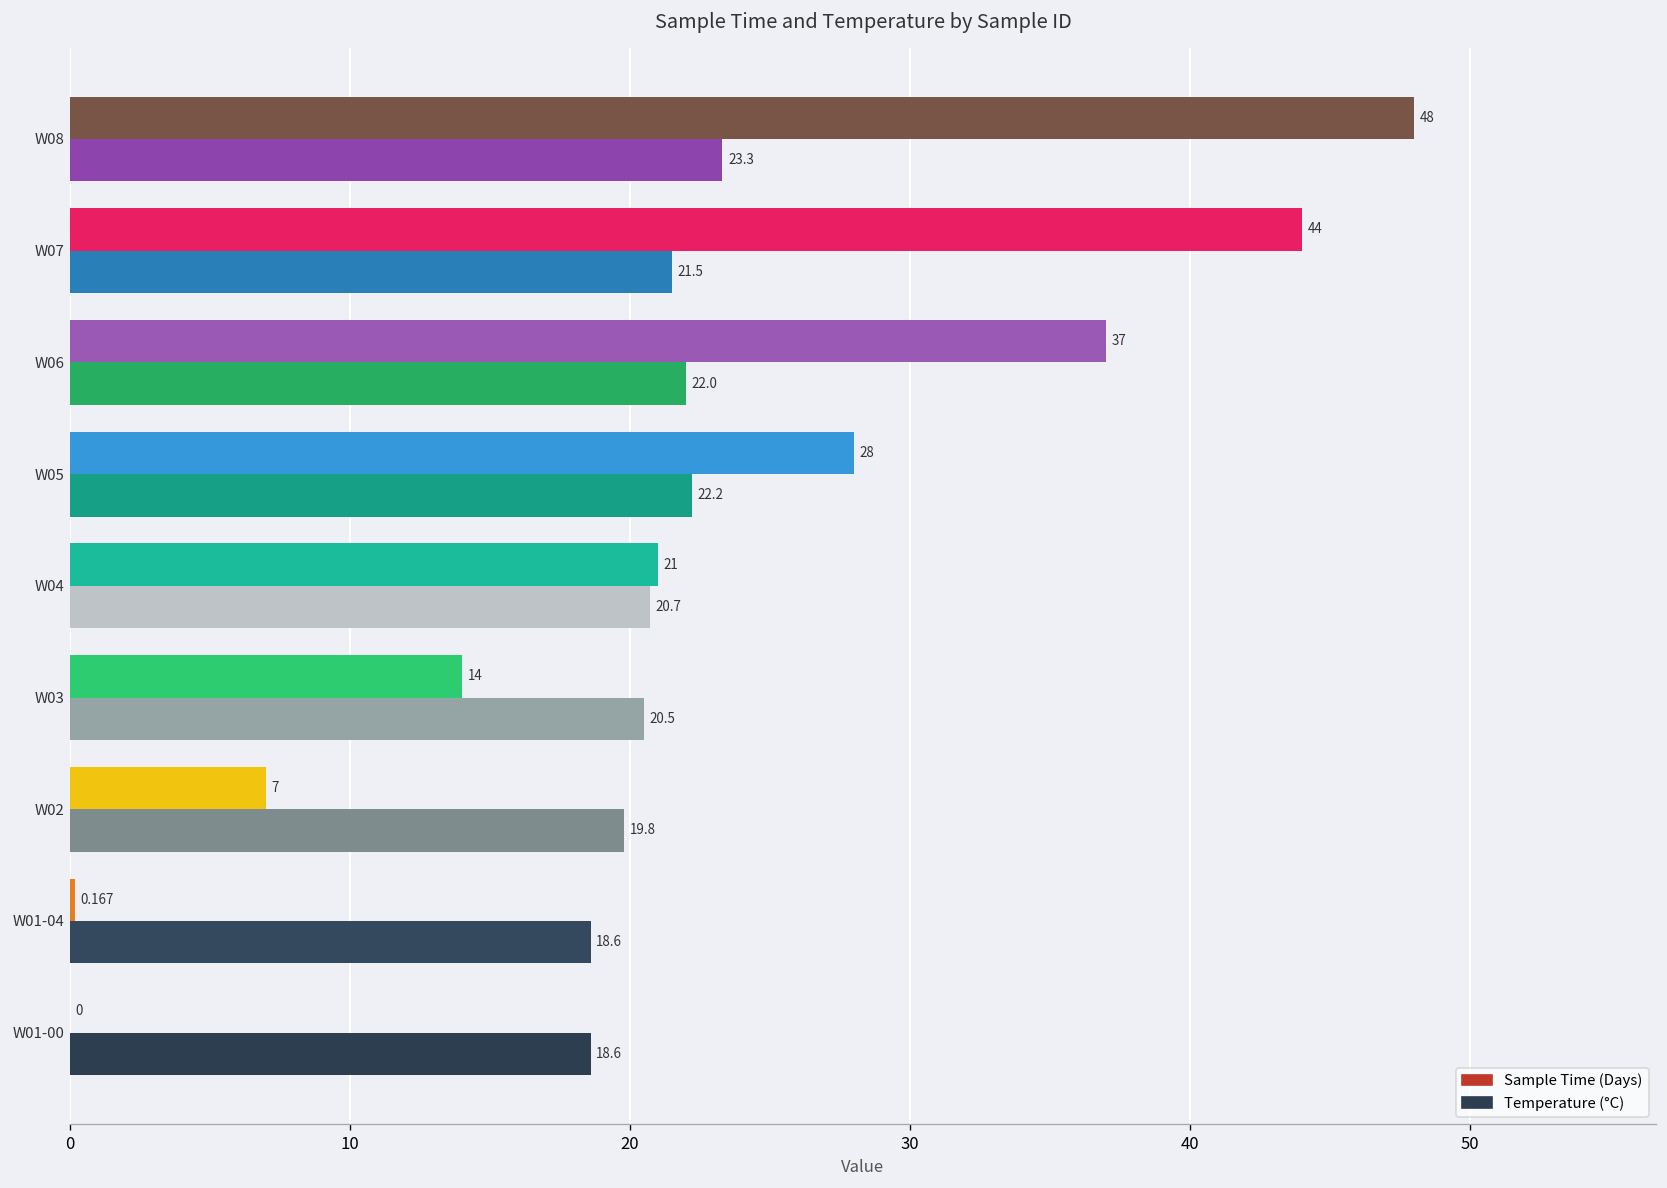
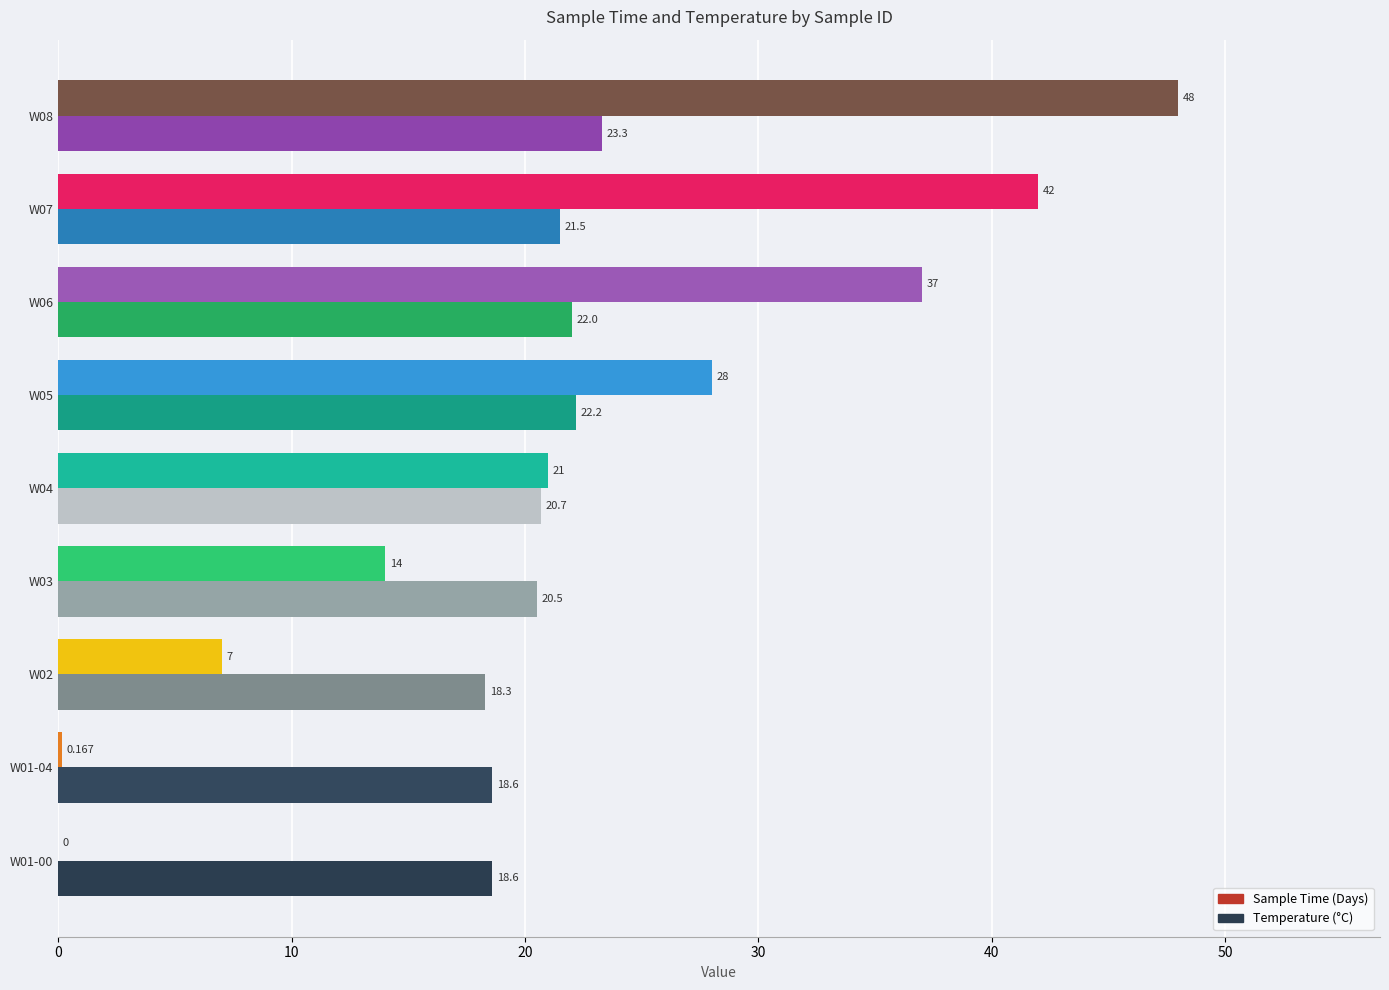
Sample Time (Days), W07: 44 -> 42
Temperature (°C), W02: 19.8 -> 18.3
